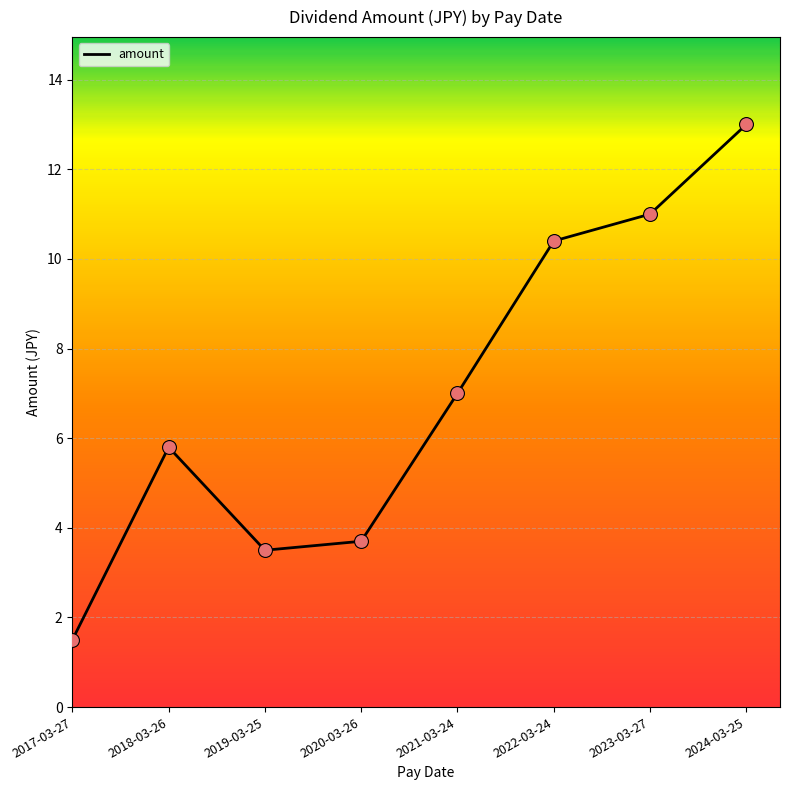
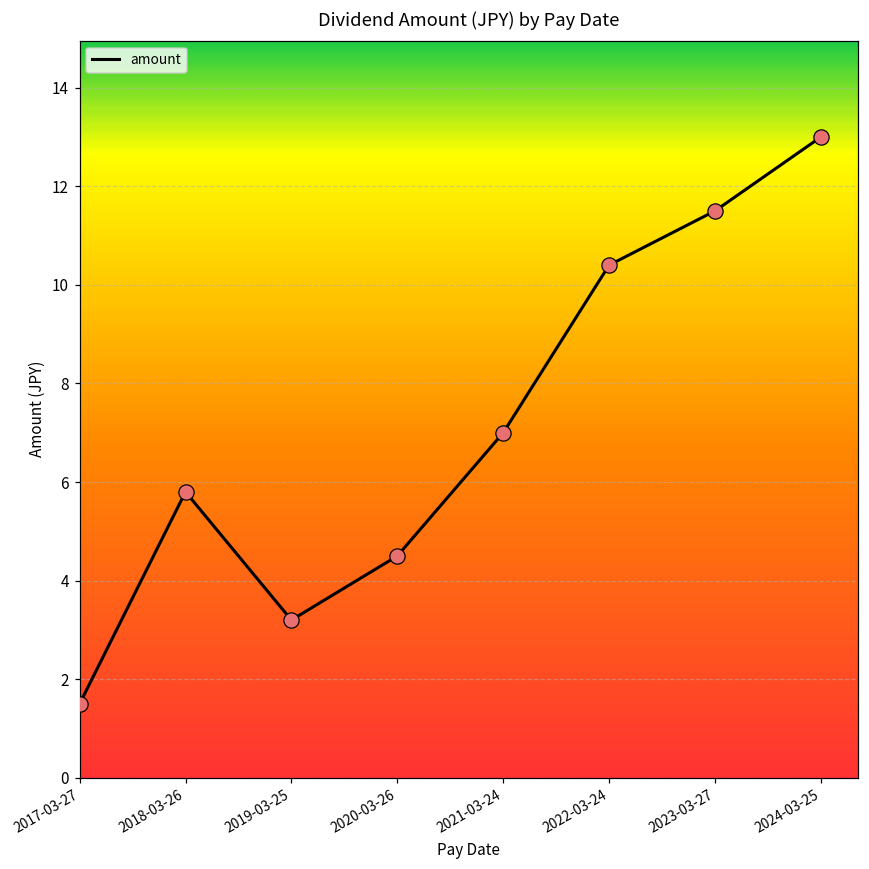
2019-03-25: 3.5 -> 3.2
2020-03-26: 3.7 -> 4.5
2023-03-27: 11.0 -> 11.5
